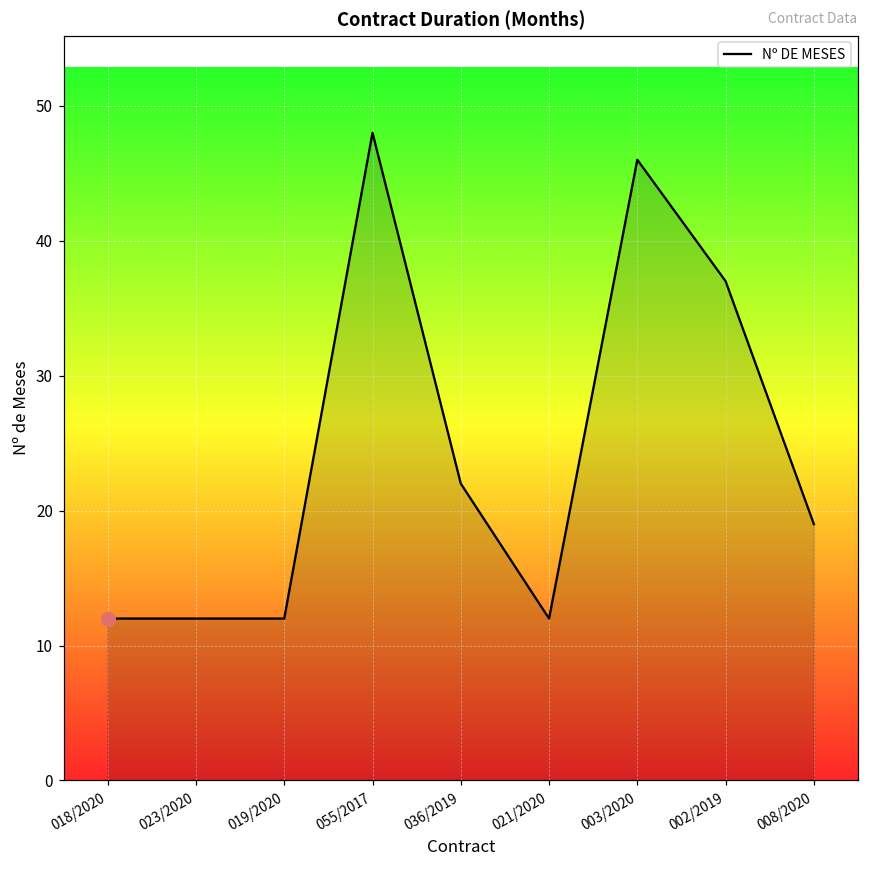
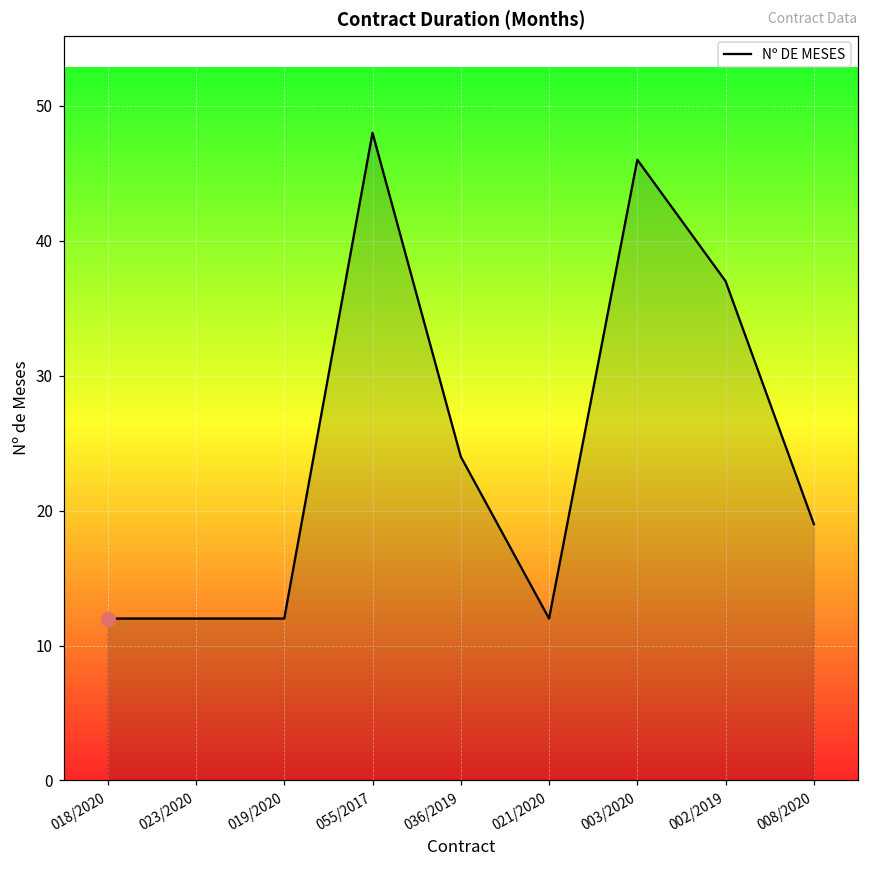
Nº DE MESES, 036/2019: 22 -> 24
